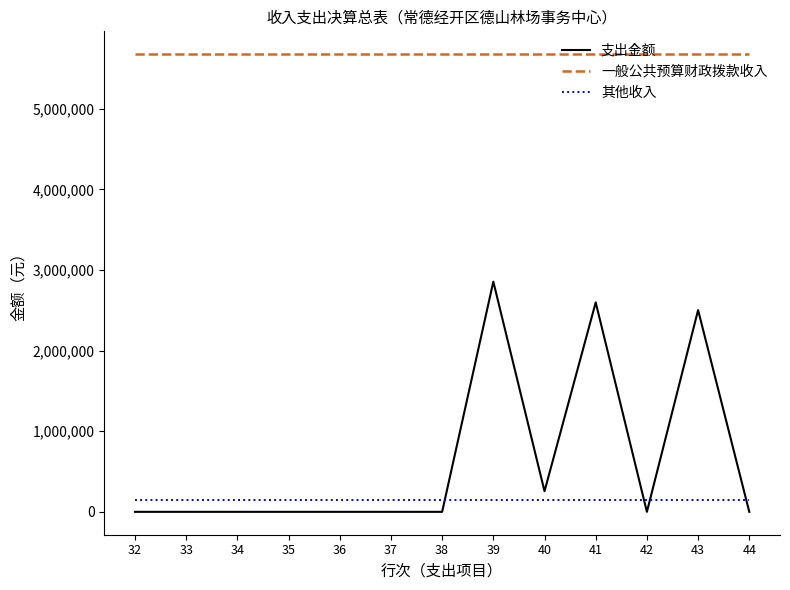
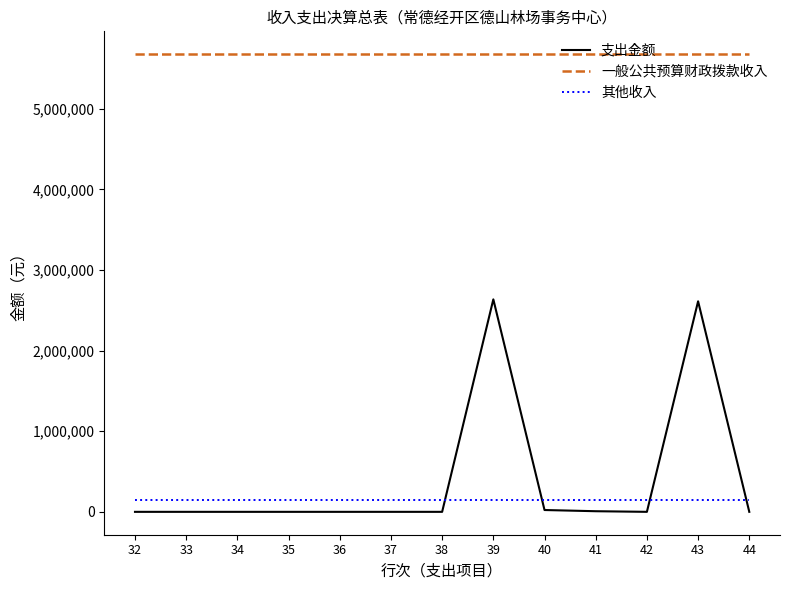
支出金额, 39: 2,900,000 -> 2,600,000
支出金额, 40: 300,000 -> 0
支出金额, 41: 2,600,000 -> 0
支出金额, 43: 2,500,000 -> 2,600,000
